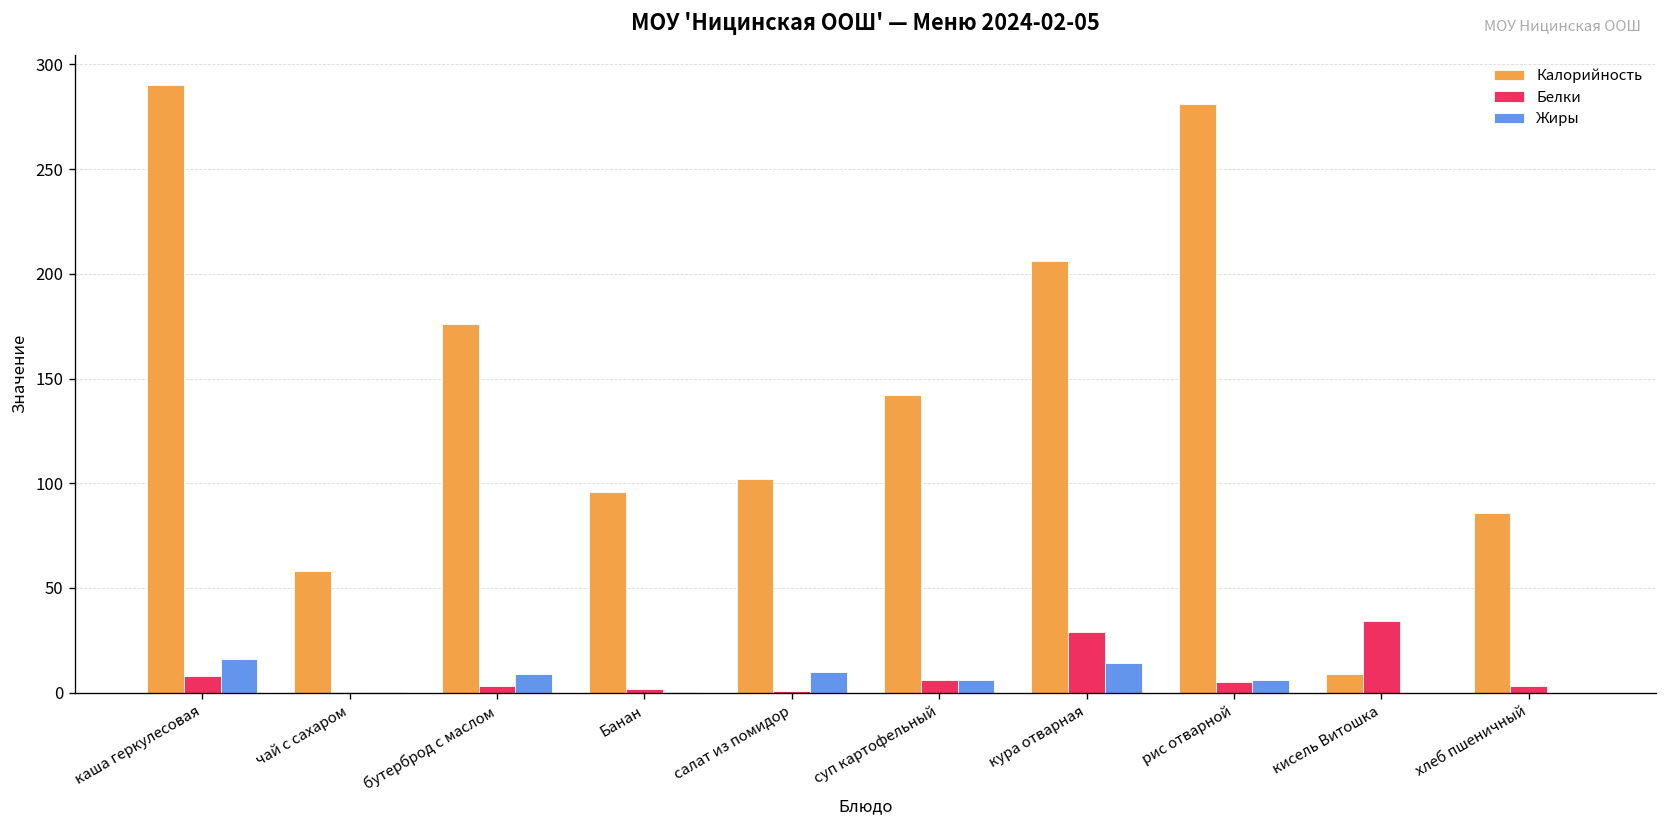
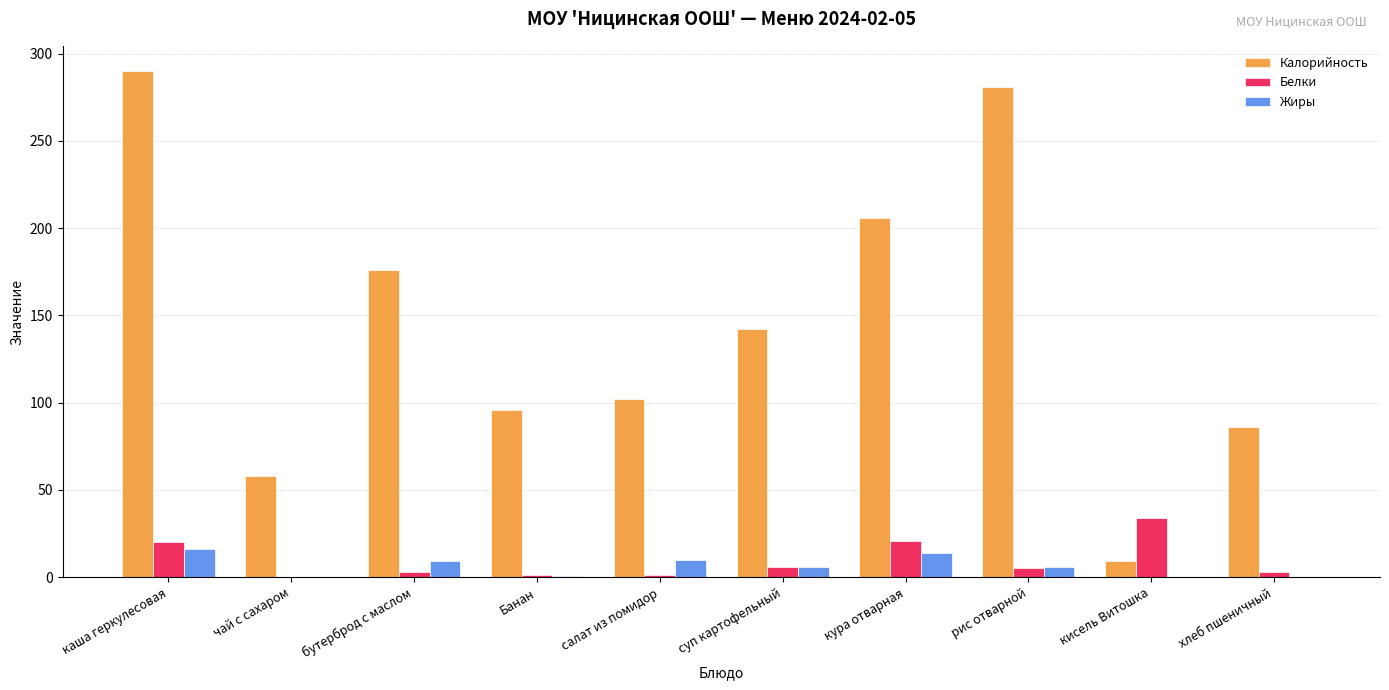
Белки, каша геркулесовая: 8 -> 20
Белки, кура отварная: 29 -> 21
